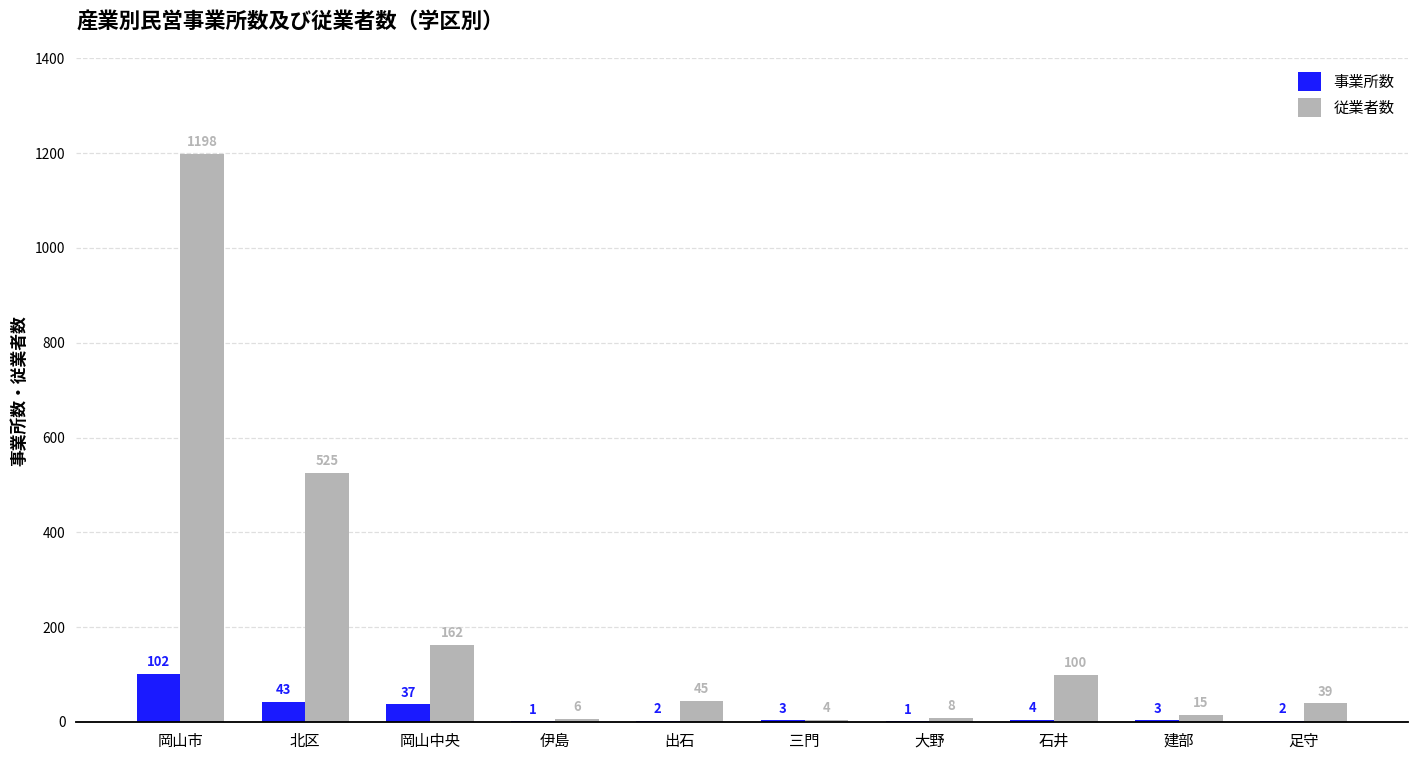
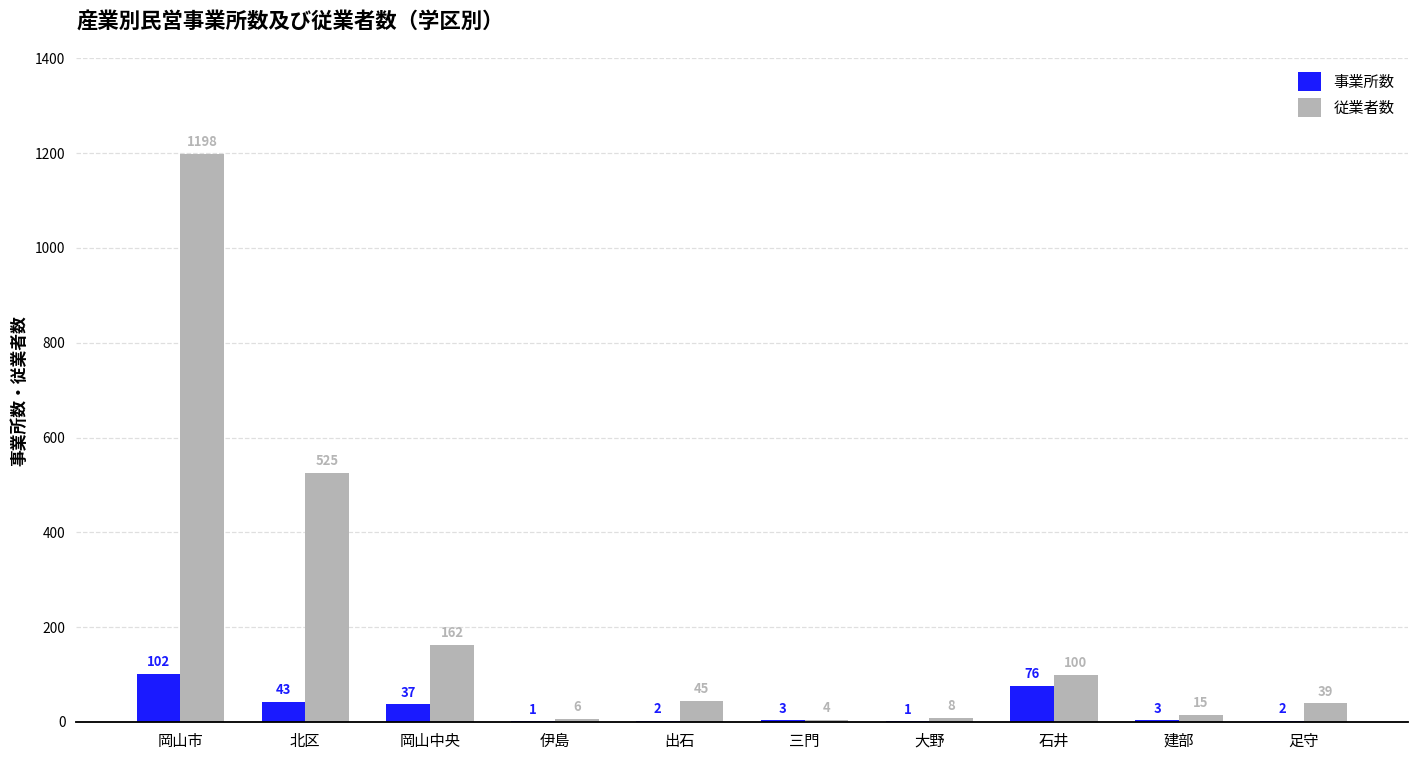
事業所数, 石井: 4 -> 76
